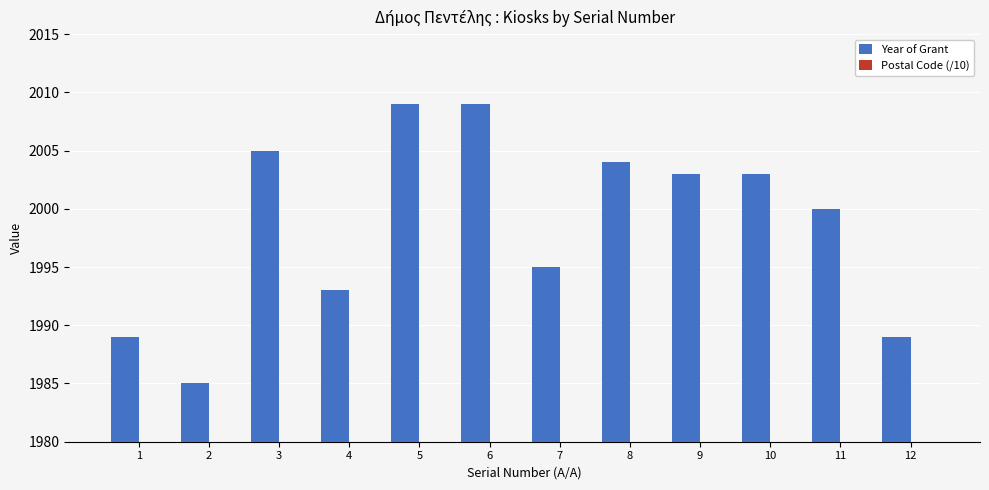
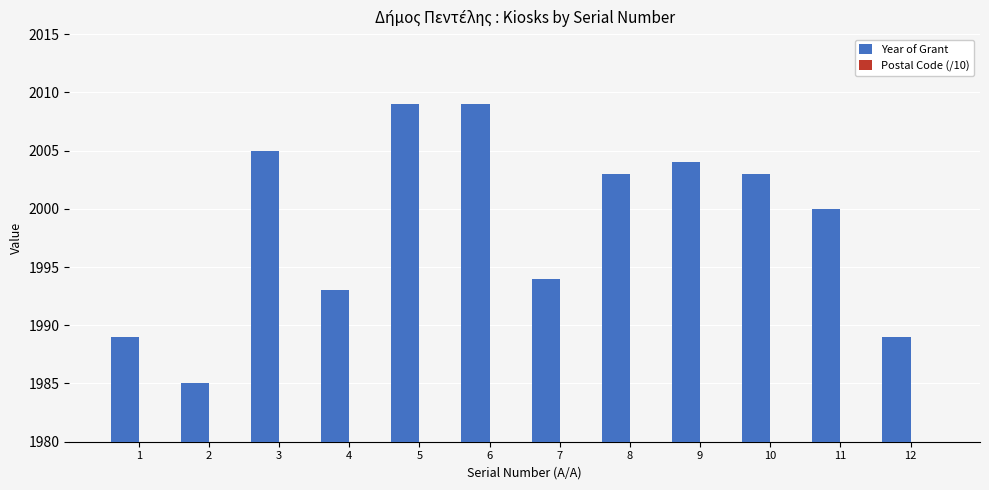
Year of Grant, 7: 1995 -> 1994
Year of Grant, 8: 2004 -> 2003
Year of Grant, 9: 2003 -> 2004
